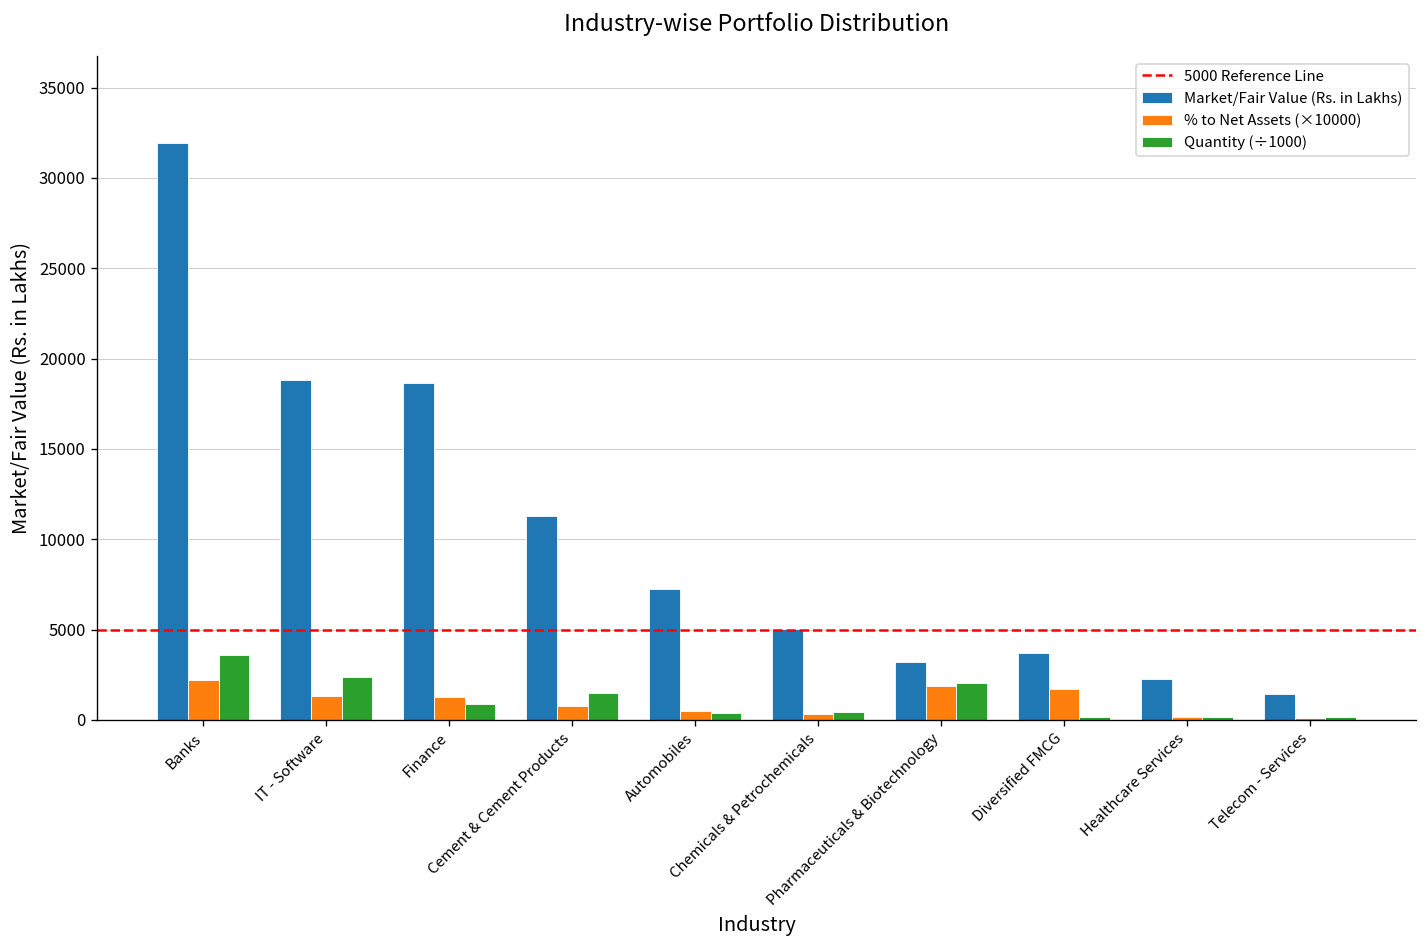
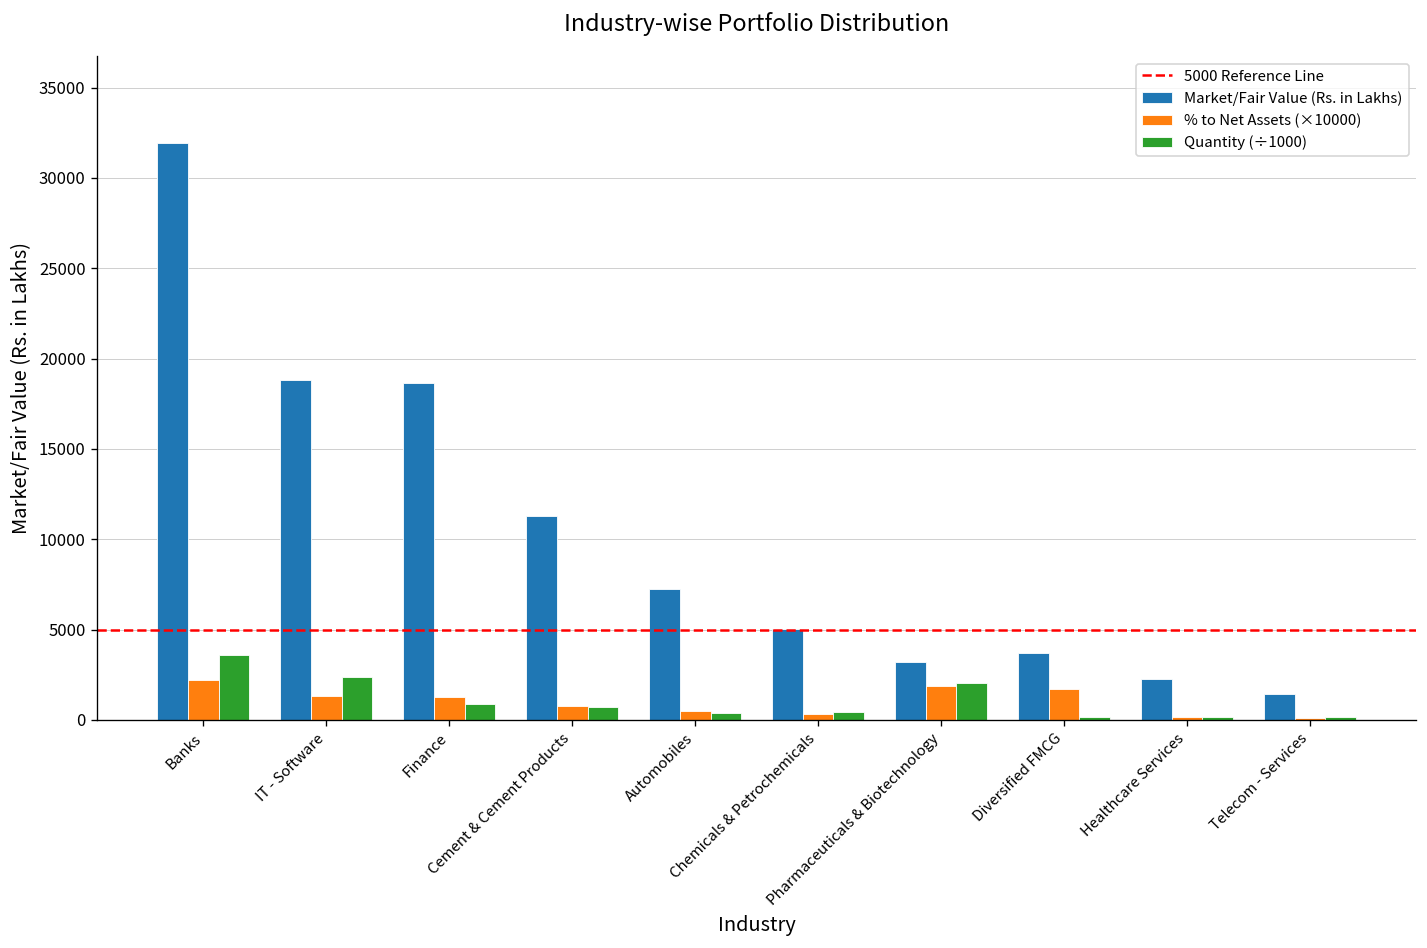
Quantity (÷1000), Cement & Cement Products: 1500 -> 700
